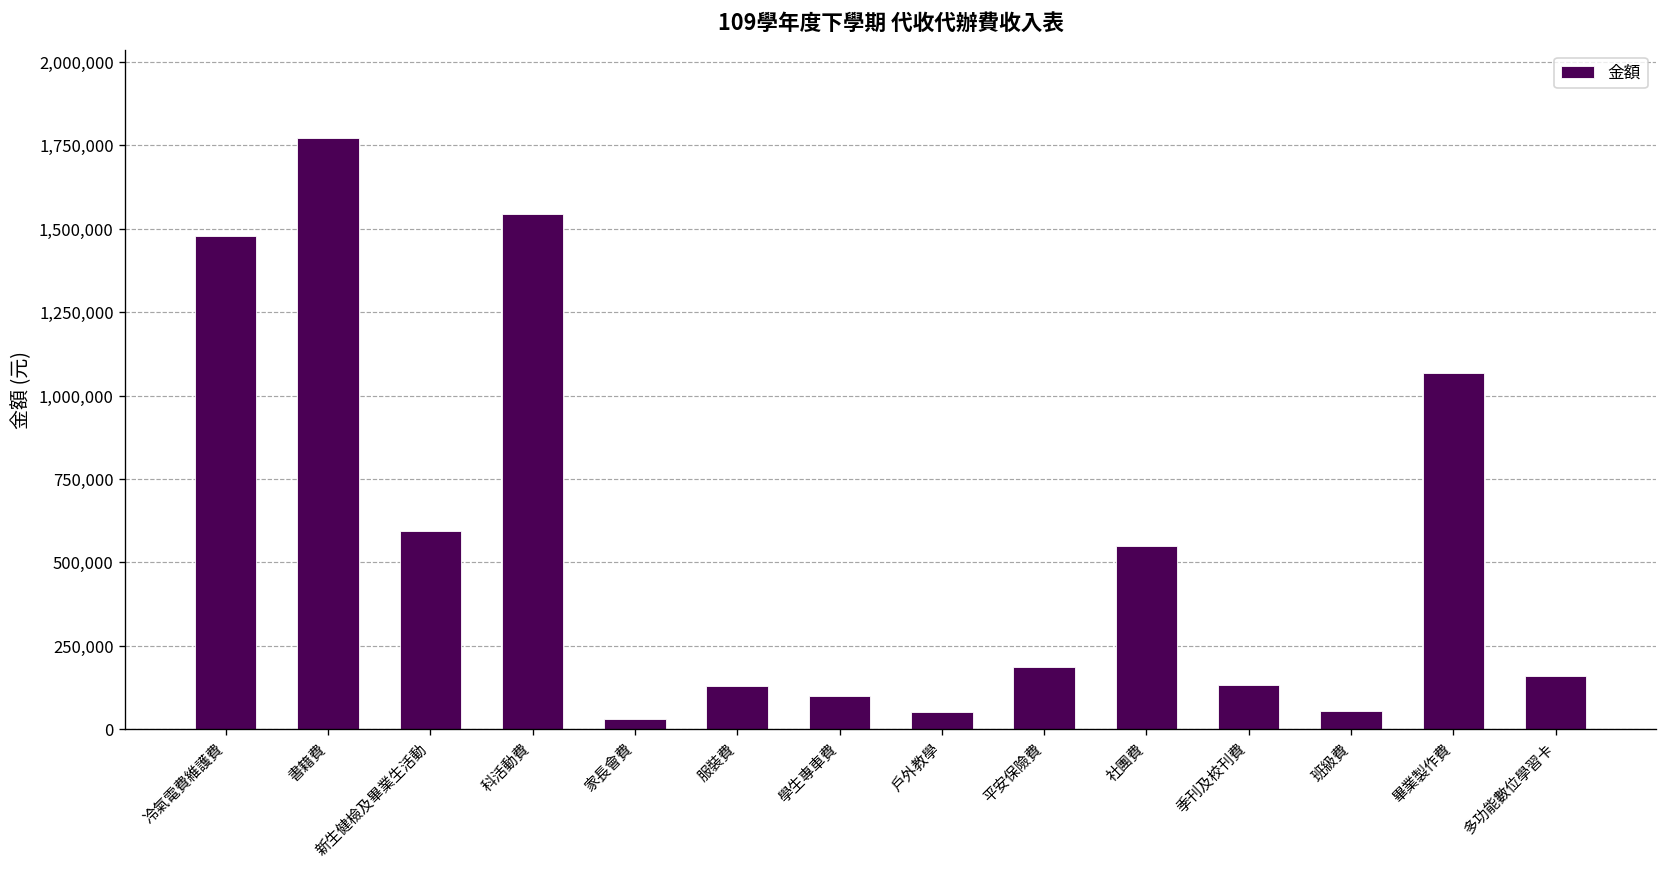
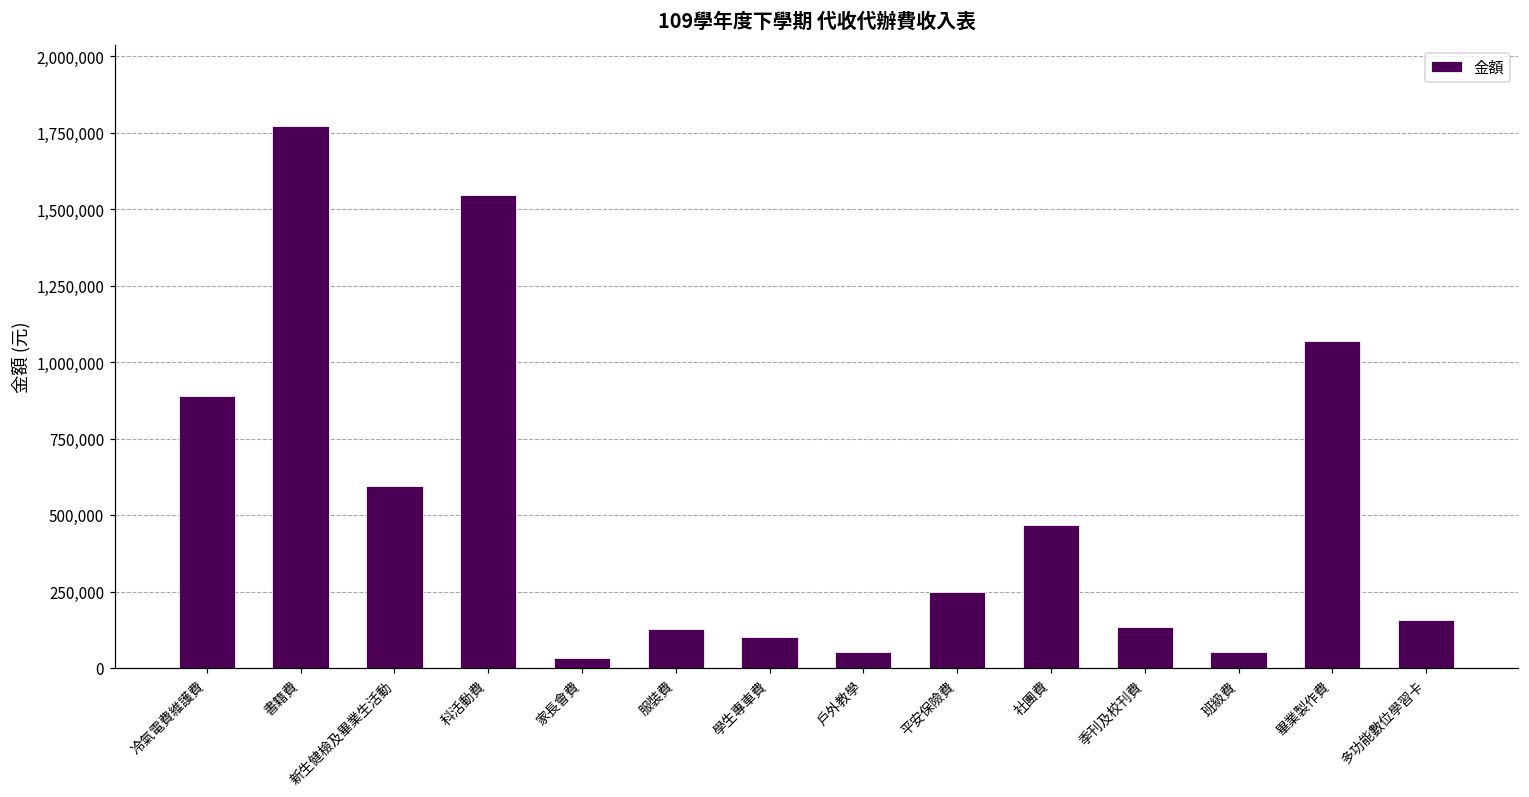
冷氣電費維護費: 1,480,000 -> 890,000
平安保險費: 190,000 -> 250,000
社團費: 550,000 -> 470,000
